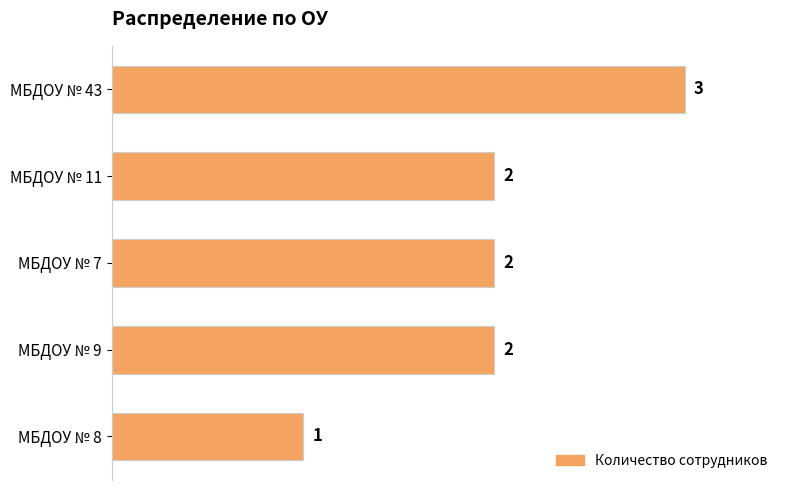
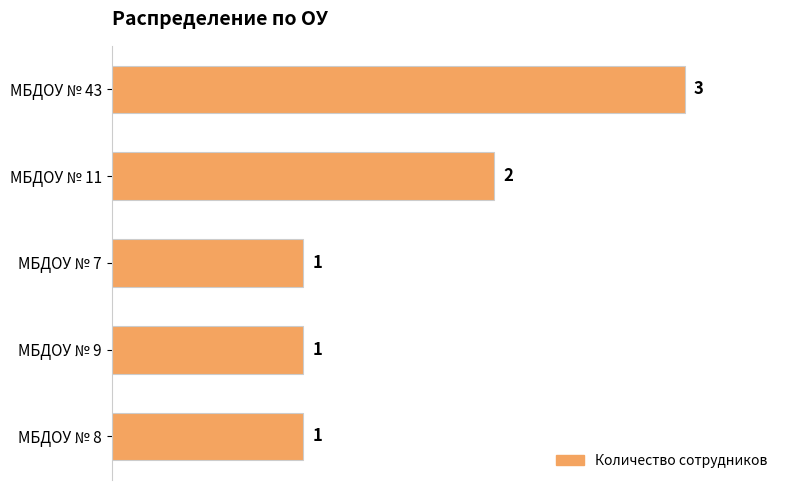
МБДОУ № 7: 2 -> 1
МБДОУ № 9: 2 -> 1
